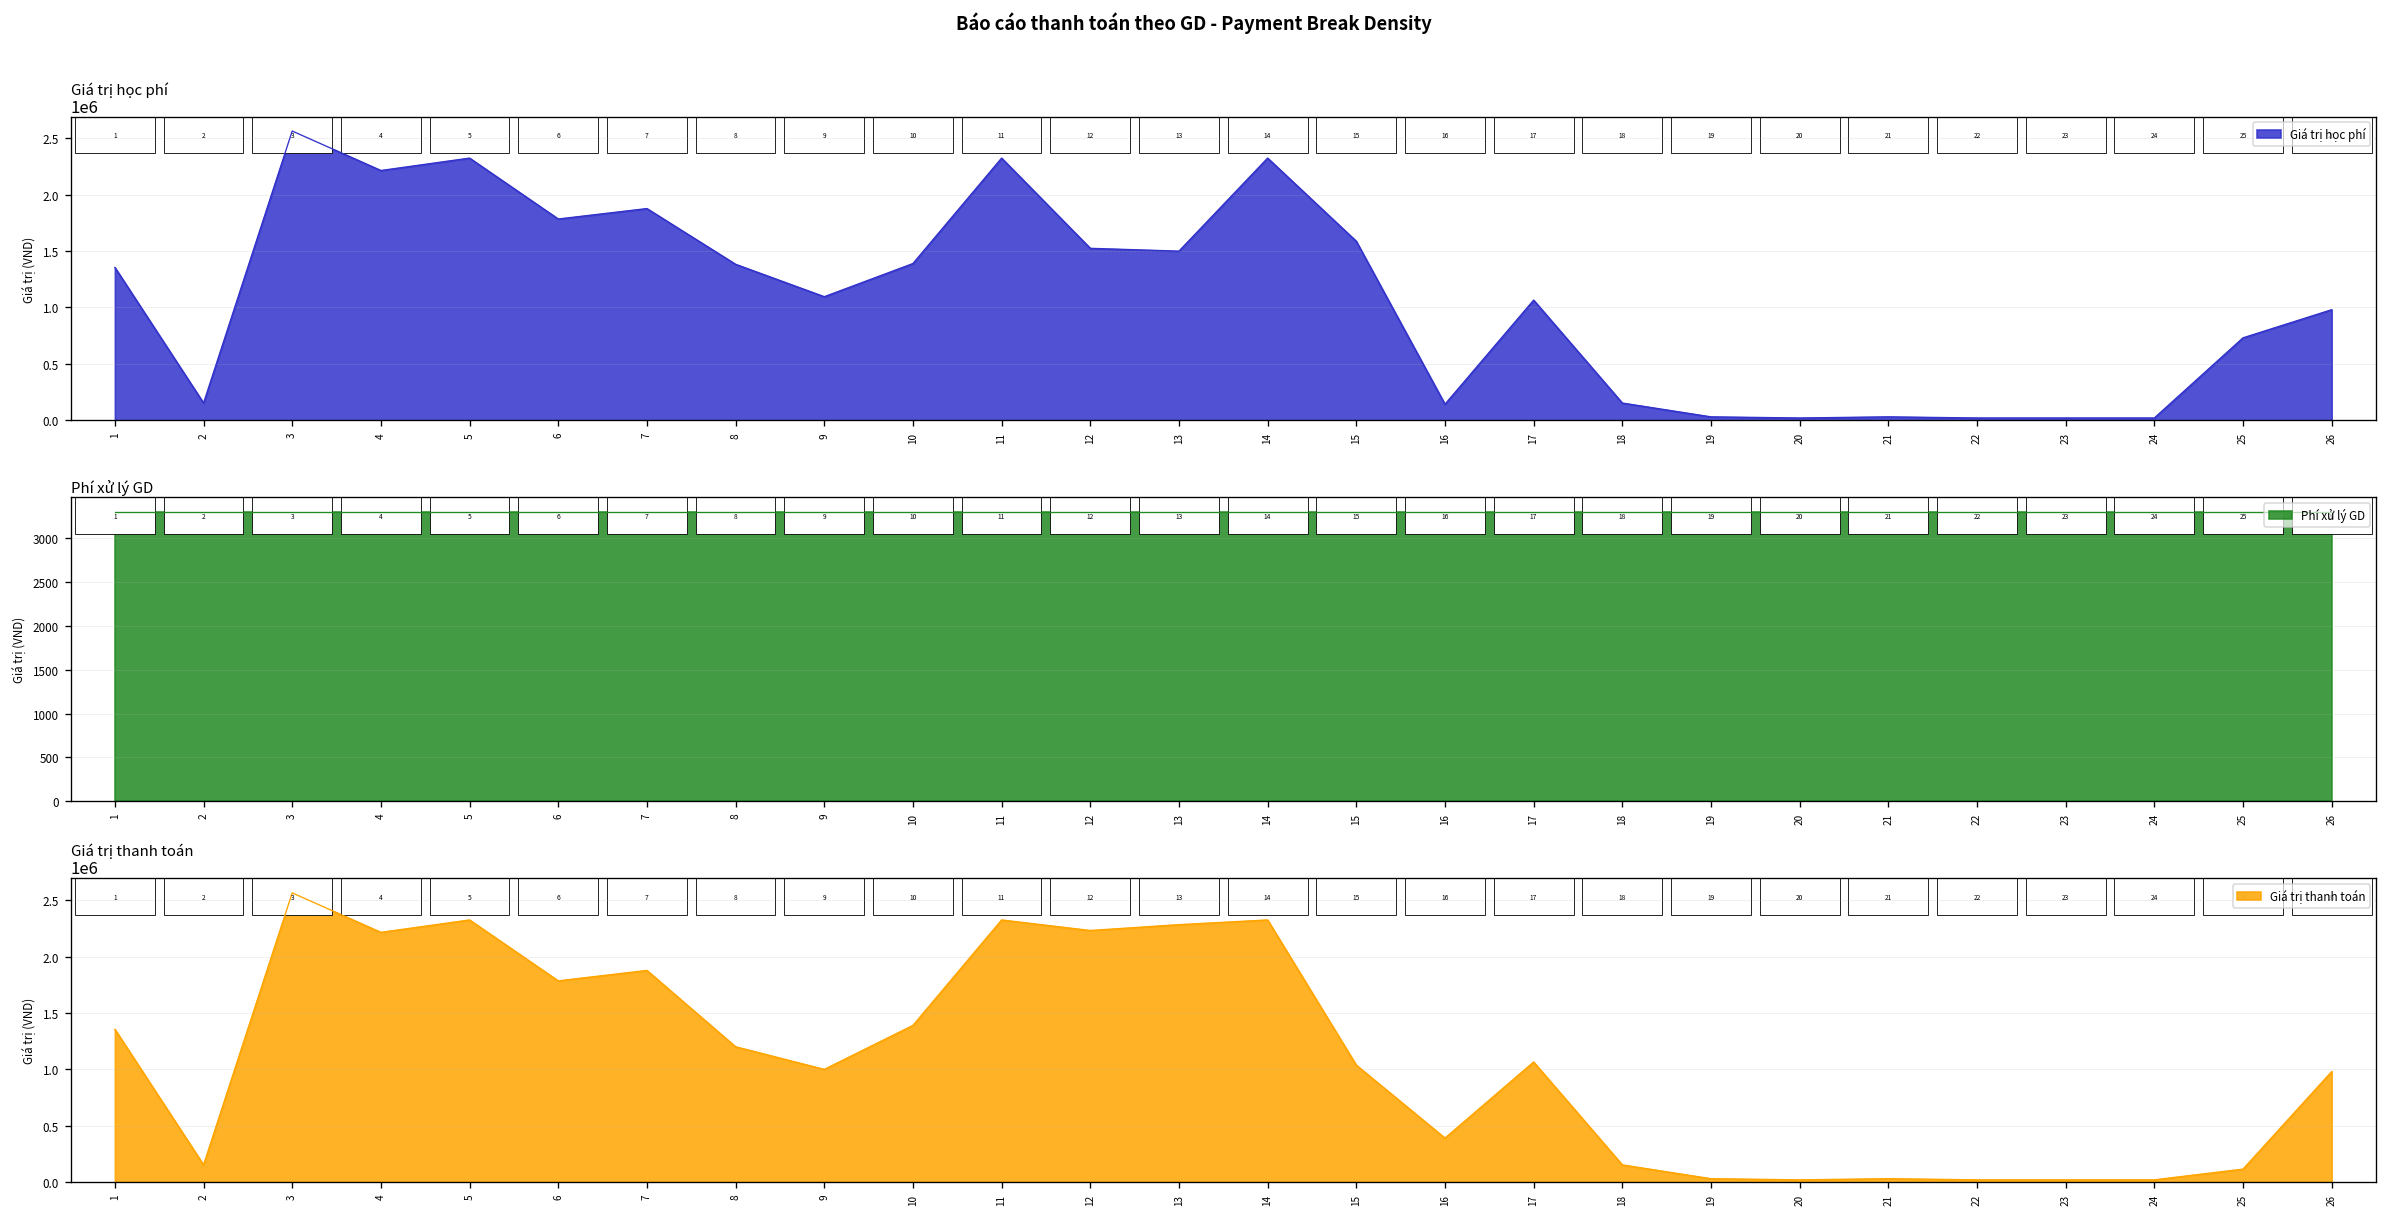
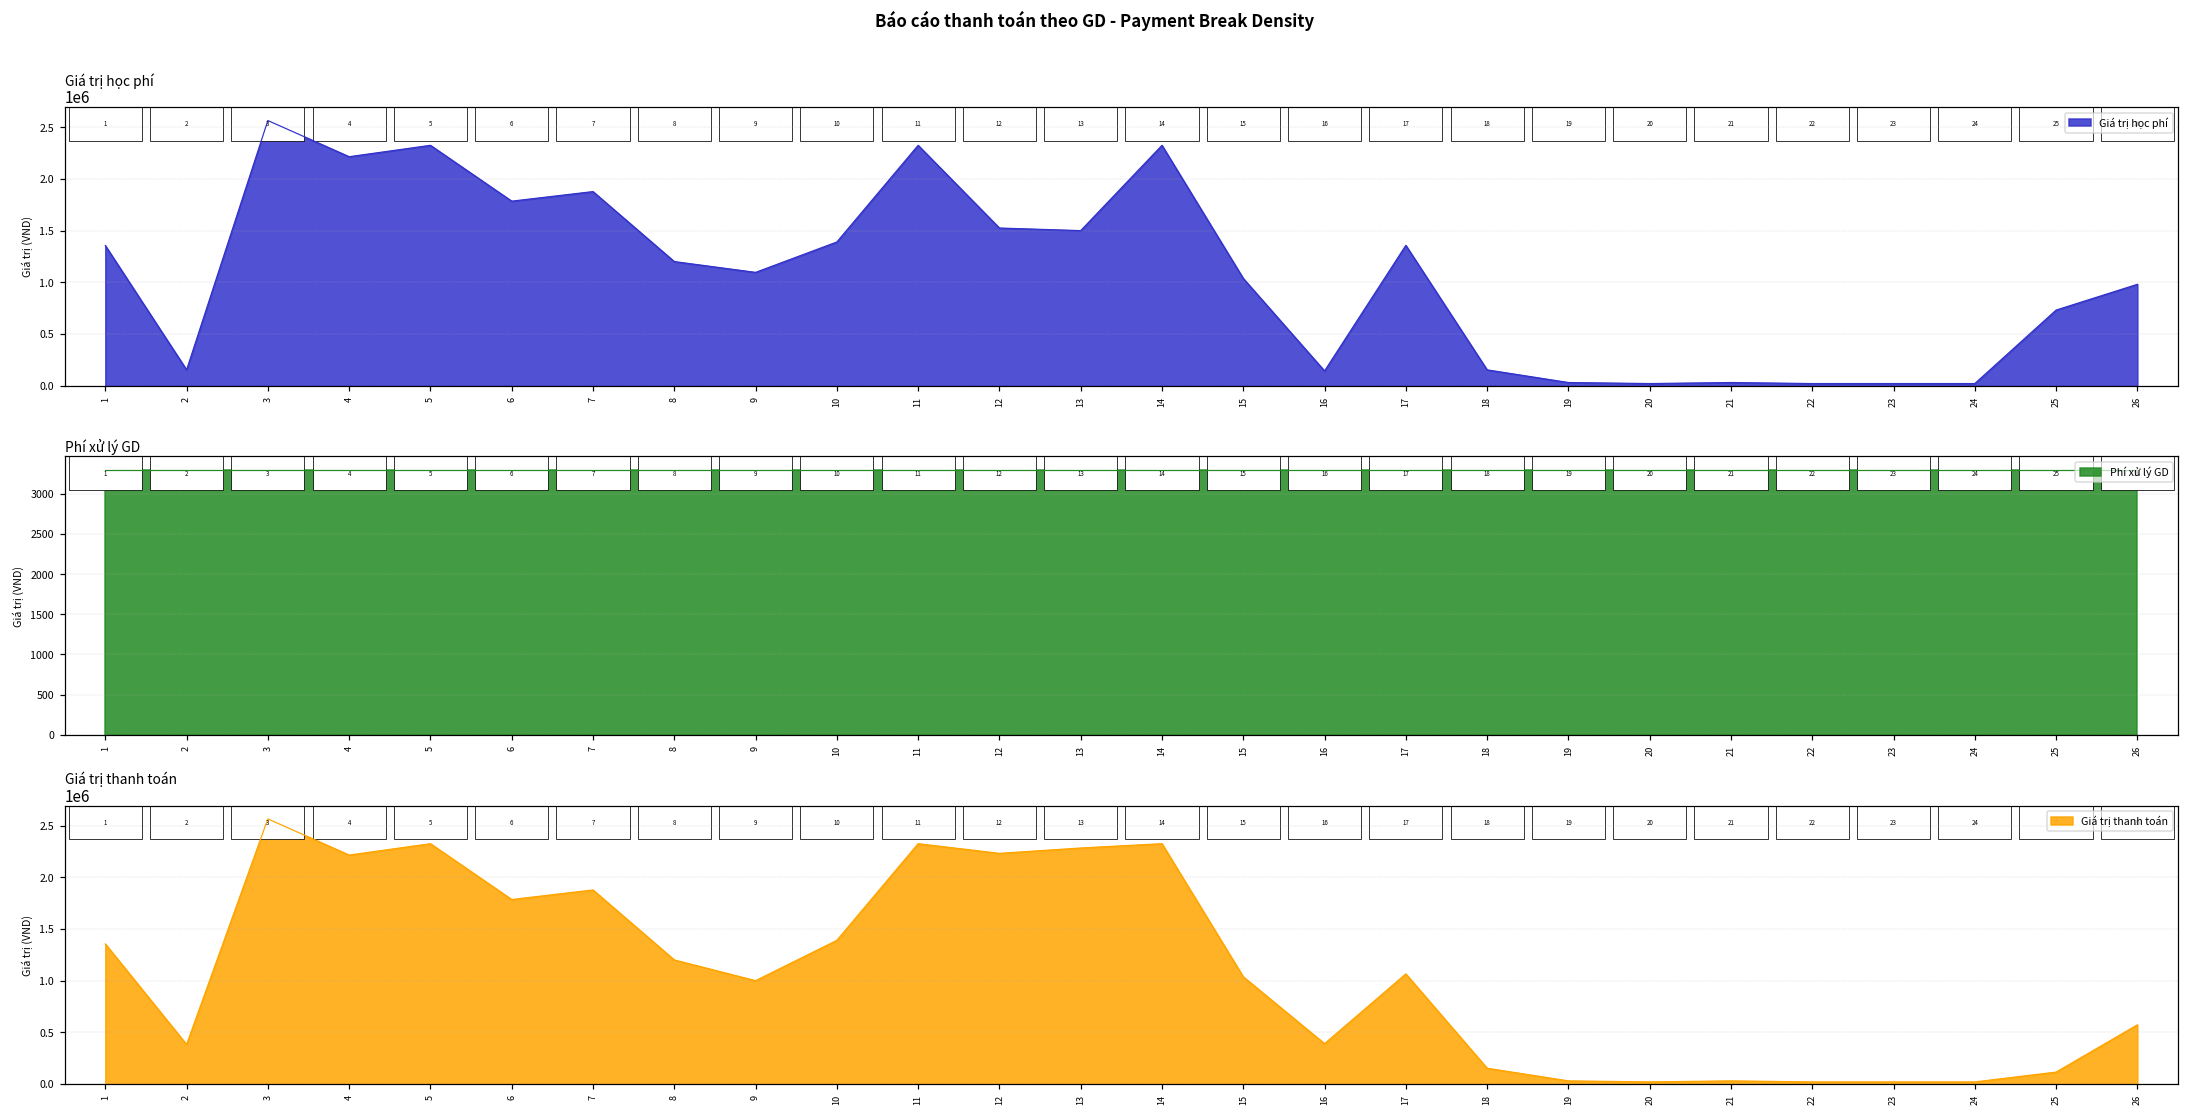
Giá trị học phí, 8: 1400000 -> 1200000
Giá trị học phí, 15: 1600000 -> 1000000
Giá trị học phí, 17: 1100000 -> 1400000
Giá trị thanh toán, 2: 200000 -> 400000
Giá trị thanh toán, 26: 1000000 -> 600000
